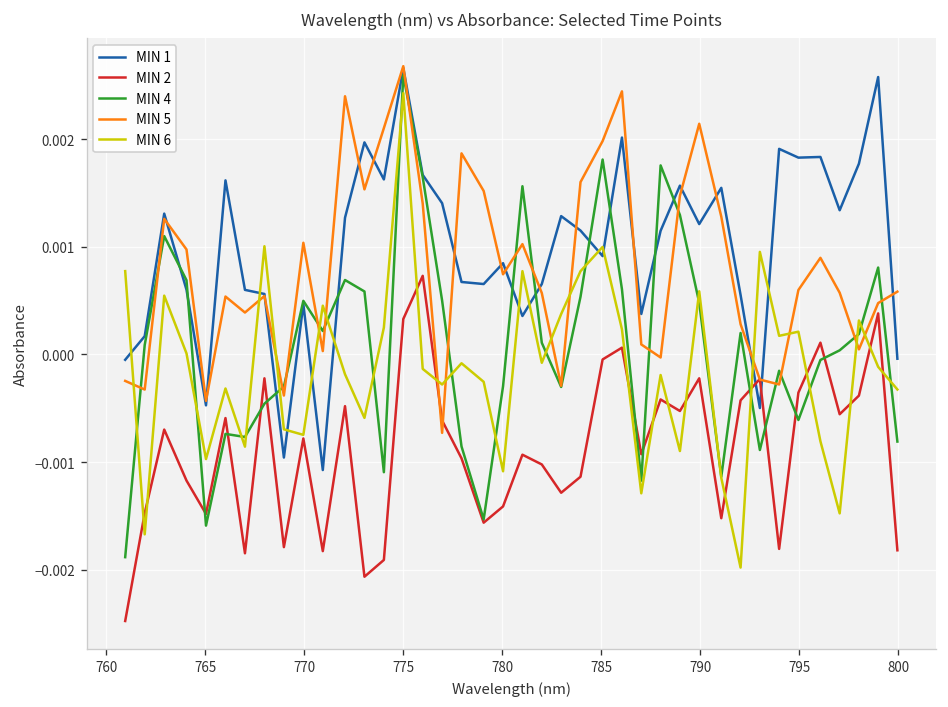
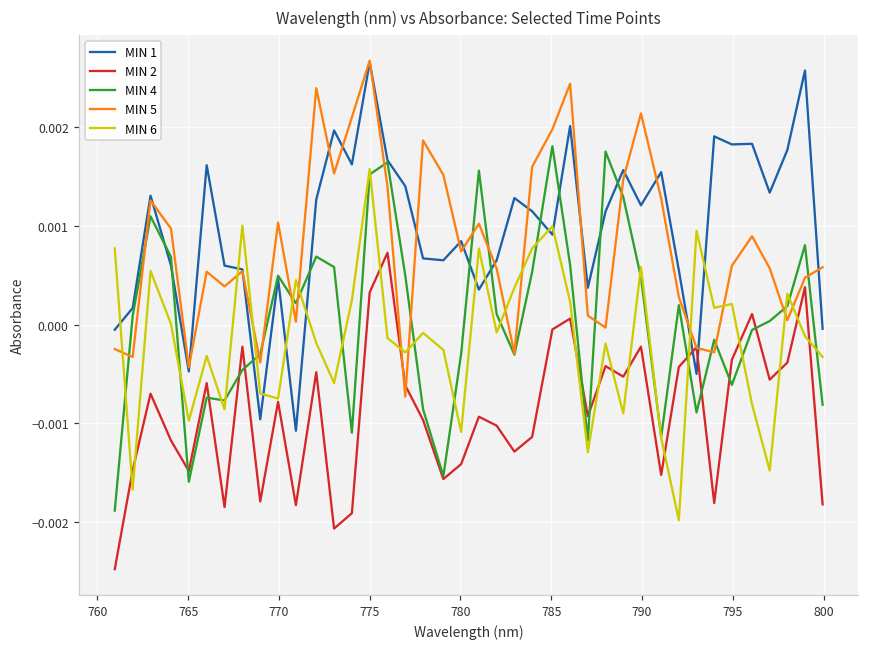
MIN 4, 775: 0.0026 -> 0.0015
MIN 6, 775: 0.0024 -> 0.0016
